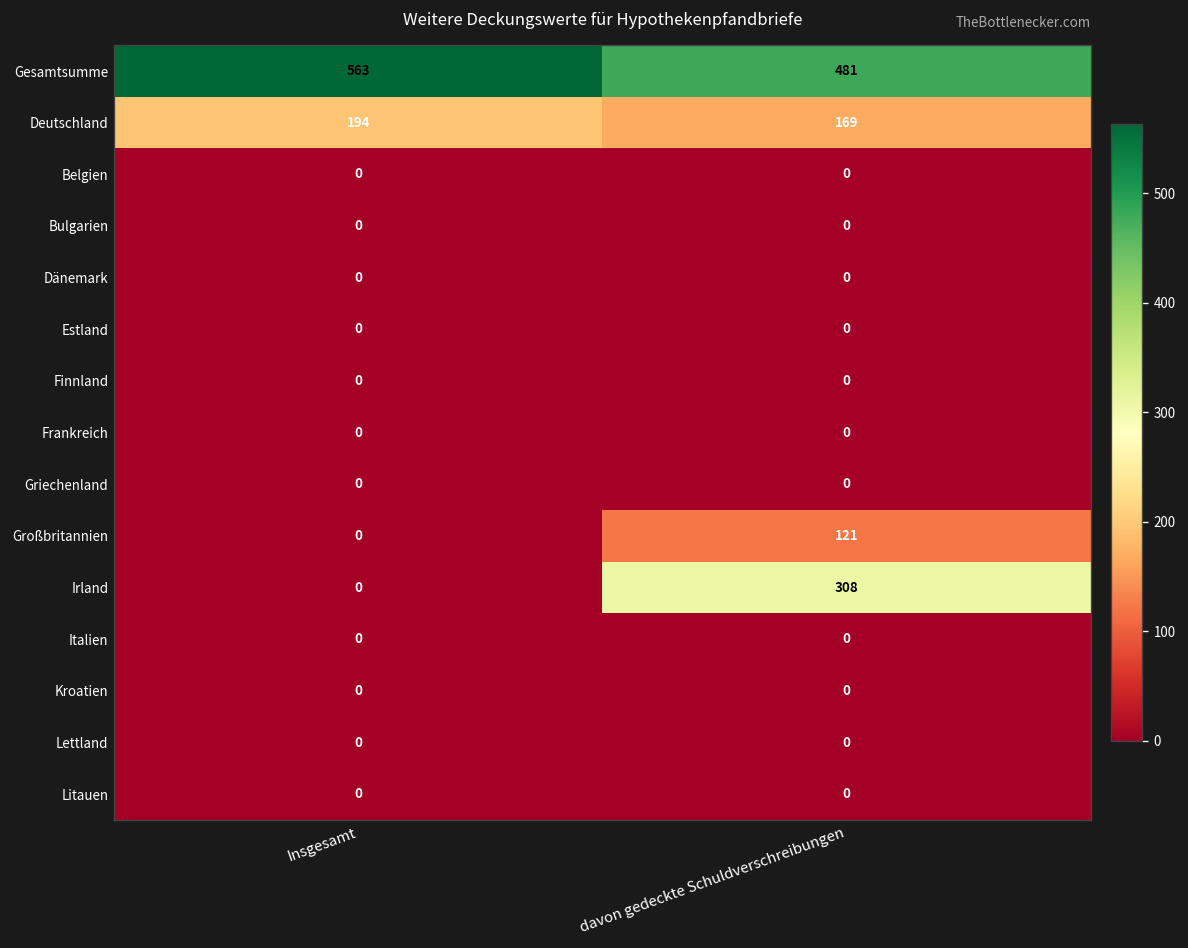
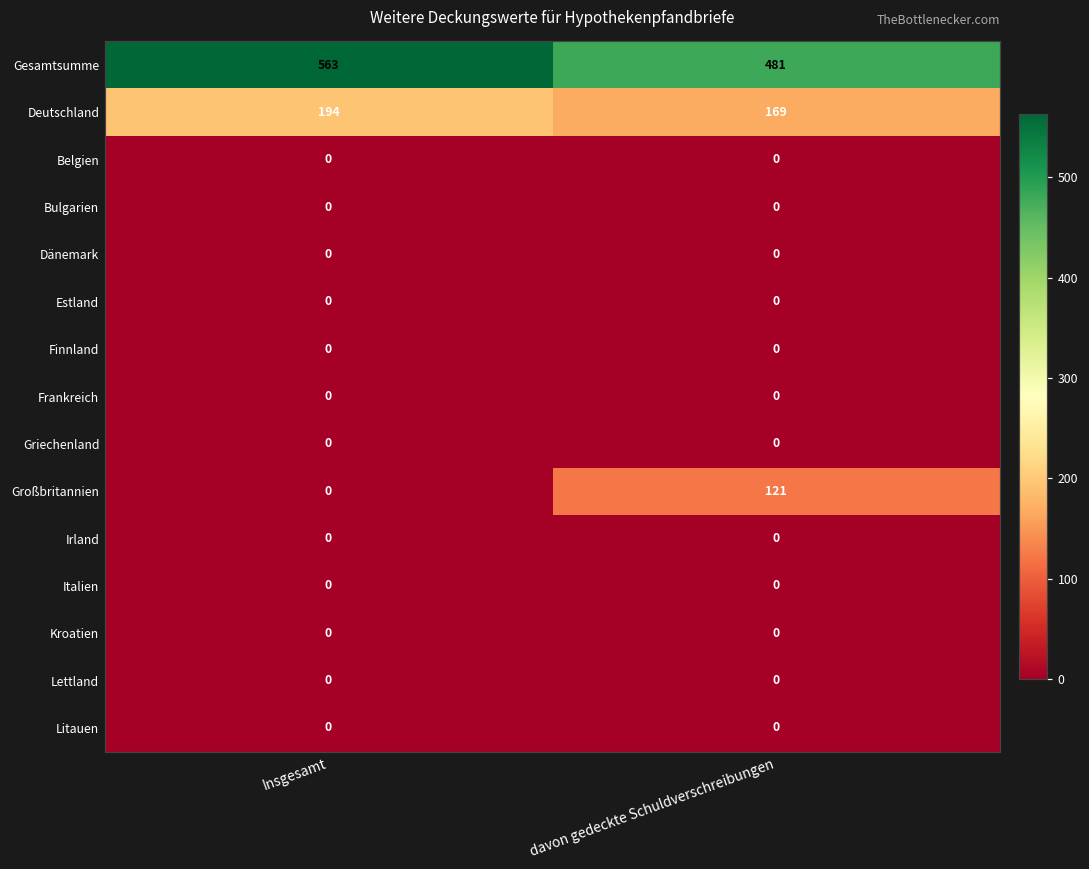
Irland, davon gedeckte Schuldverschreibungen: 308 -> 0
